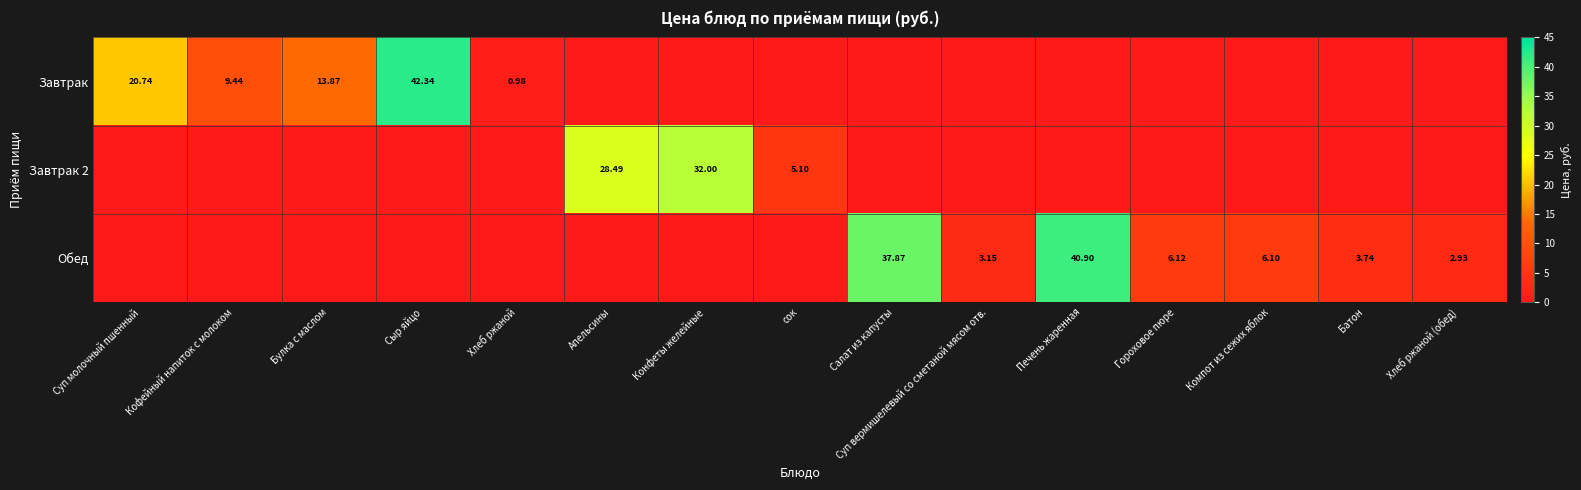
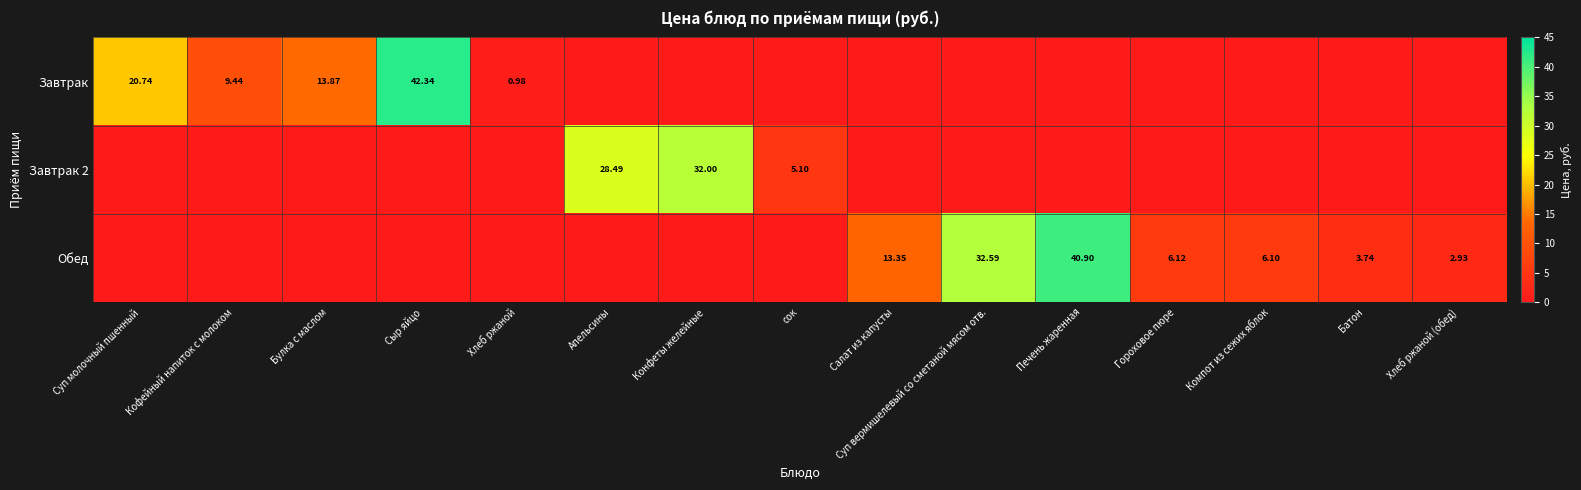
Обед, Салат из капусты: 37.87 -> 13.35
Обед, Суп вермишелевый со сметаной мясом отв.: 3.15 -> 32.59
